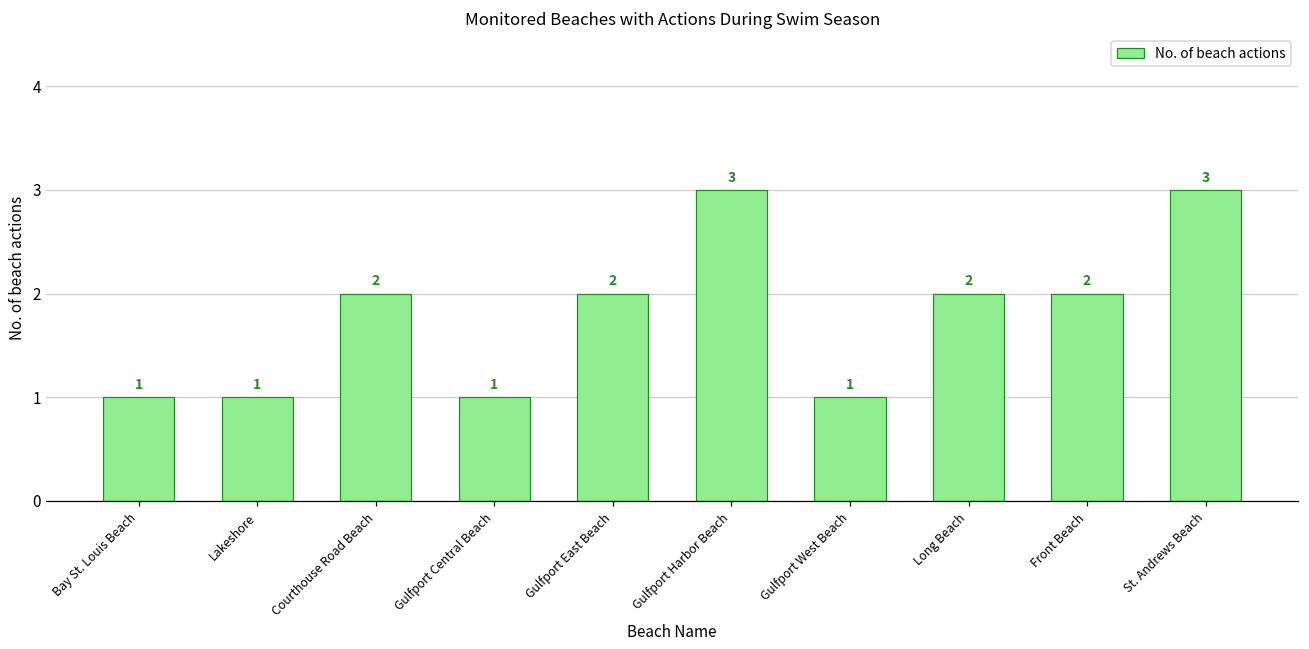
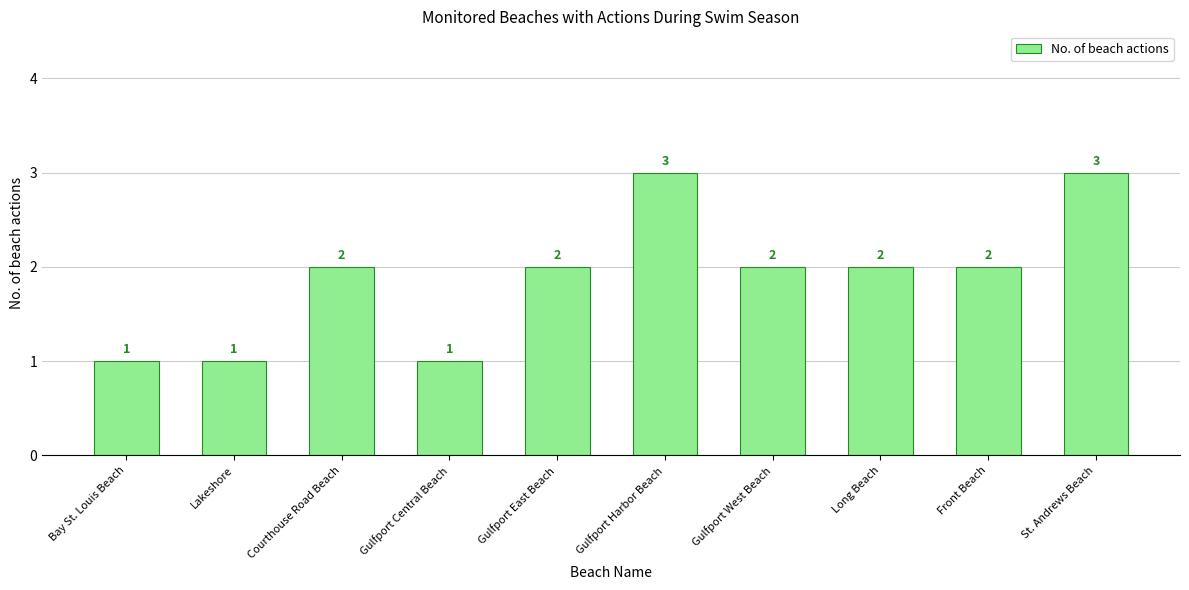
Gulfport West Beach: 1 -> 2
